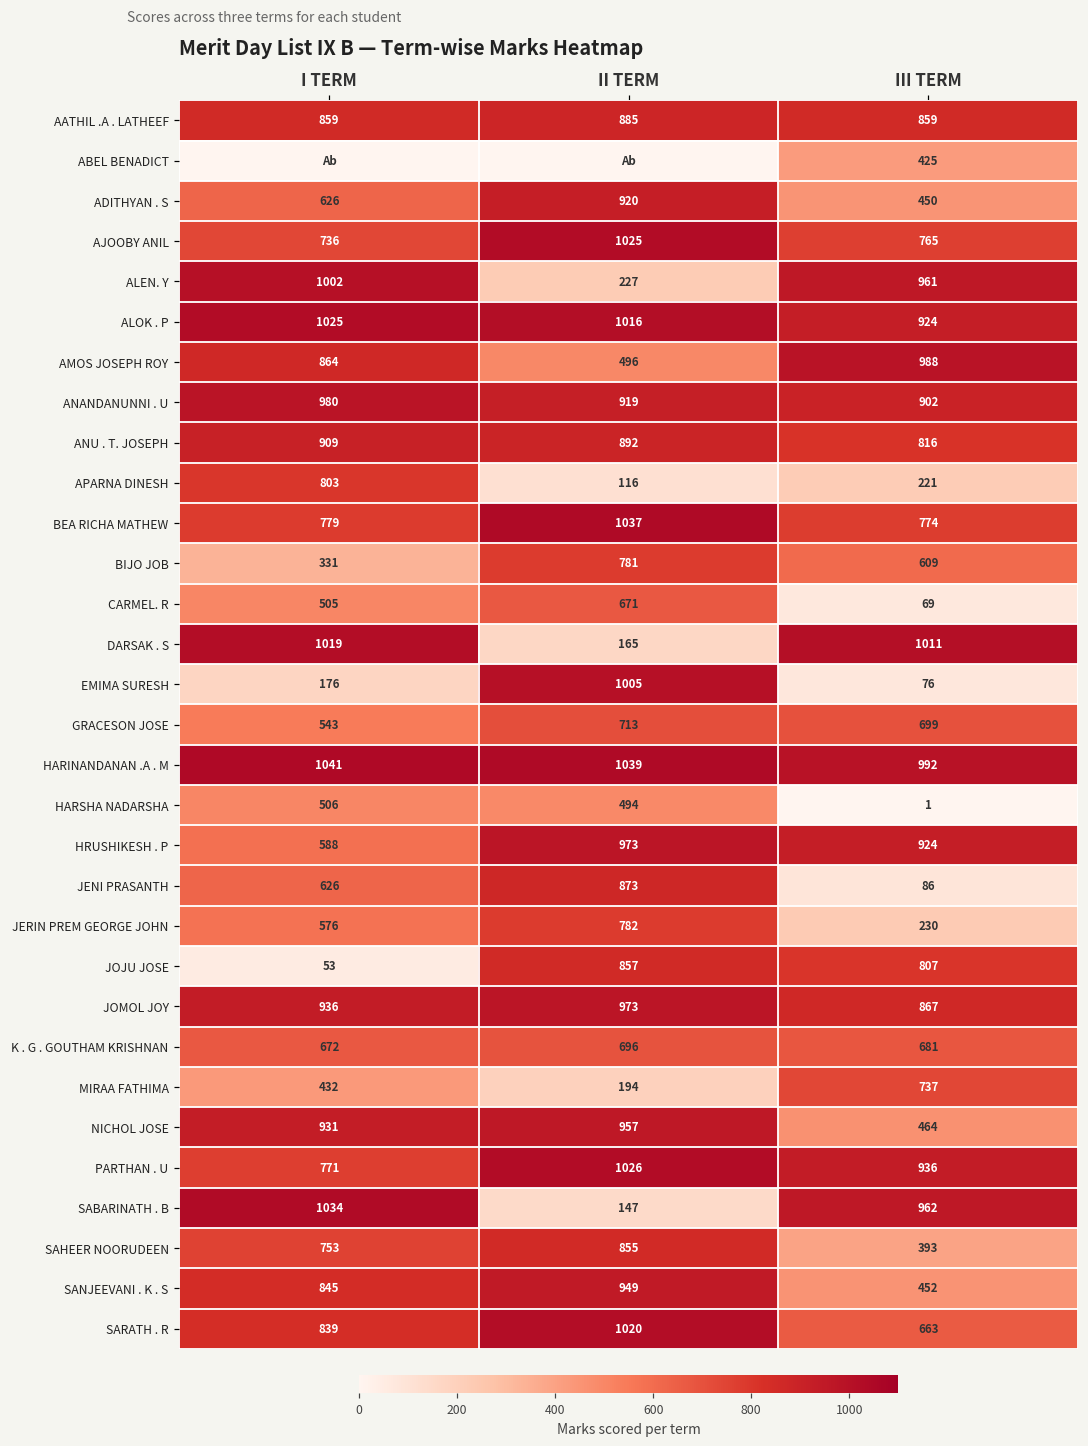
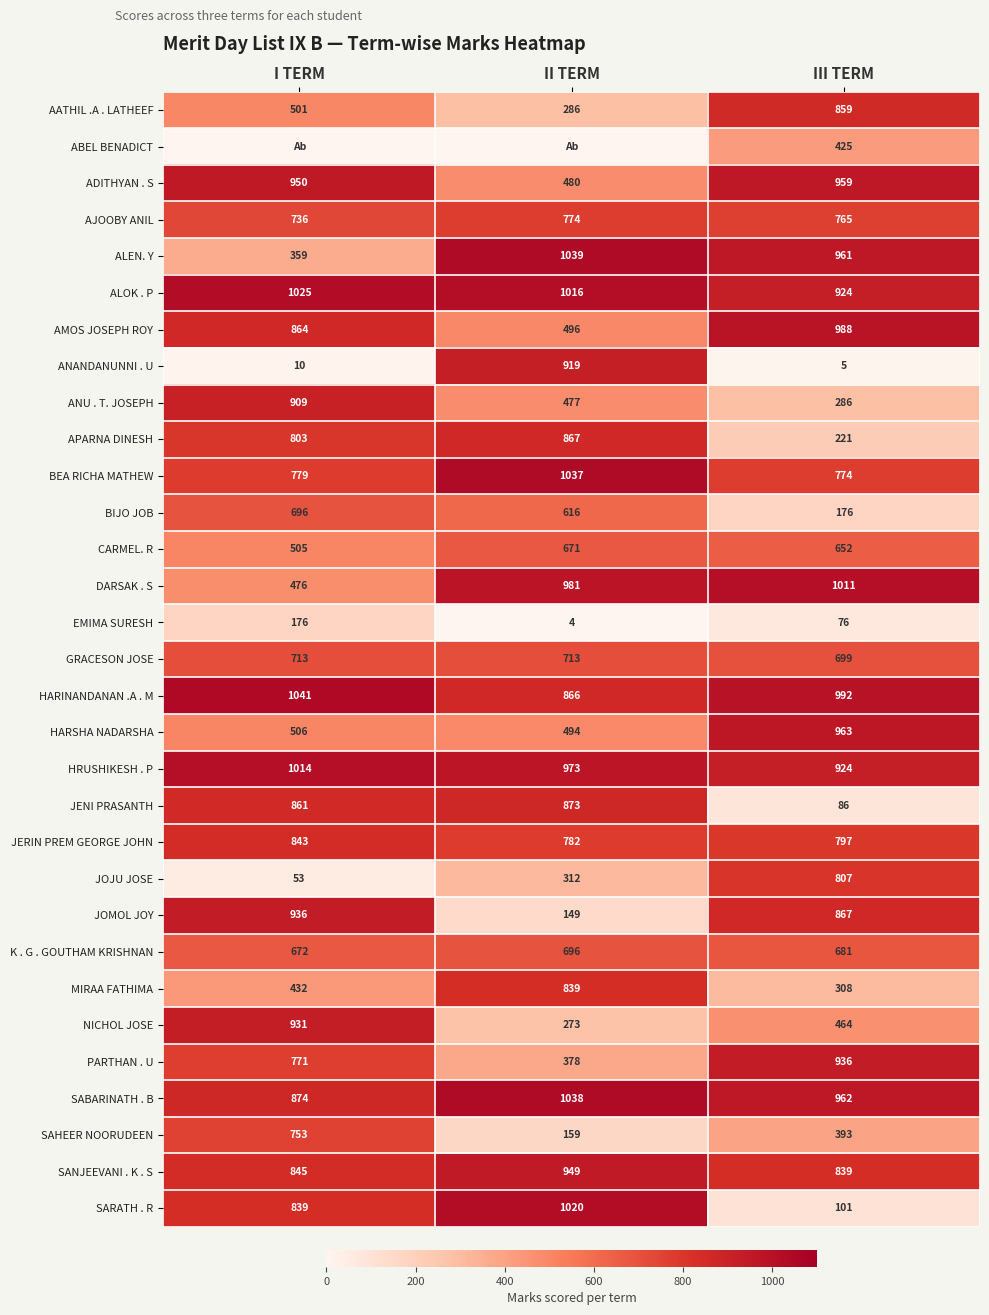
AATHIL .A . LATHEEF, I TERM: 859 -> 501
AATHIL .A . LATHEEF, II TERM: 885 -> 286
ADITHYAN . S, I TERM: 626 -> 950
ADITHYAN . S, II TERM: 920 -> 480
ADITHYAN . S, III TERM: 450 -> 959
AJOOBY ANIL, II TERM: 1025 -> 774
ALEN. Y, I TERM: 1002 -> 359
ALEN. Y, II TERM: 227 -> 1039
ANANDANUNNI . U, I TERM: 980 -> 10
ANANDANUNNI . U, III TERM: 902 -> 5
ANU . T. JOSEPH, II TERM: 892 -> 477
ANU . T. JOSEPH, III TERM: 816 -> 286
APARNA DINESH, II TERM: 116 -> 867
BIJO JOB, I TERM: 331 -> 696
BIJO JOB, II TERM: 781 -> 616
BIJO JOB, III TERM: 609 -> 176
CARMEL. R, III TERM: 69 -> 652
DARSAK . S, I TERM: 1019 -> 476
DARSAK . S, II TERM: 165 -> 981
EMIMA SURESH, II TERM: 1005 -> 4
GRACESON JOSE, I TERM: 543 -> 713
HARINANDANAN .A . M, II TERM: 1039 -> 866
HARSHA NADARSHA, III TERM: 1 -> 963
HRUSHIKESH . P, I TERM: 588 -> 1014
JENI PRASANTH, I TERM: 626 -> 861
JERIN PREM GEORGE JOHN, I TERM: 576 -> 843
JERIN PREM GEORGE JOHN, III TERM: 230 -> 797
JOJU JOSE, II TERM: 857 -> 312
JOMOL JOY, II TERM: 973 -> 149
MIRAA FATHIMA, II TERM: 194 -> 839
MIRAA FATHIMA, III TERM: 737 -> 308
NICHOL JOSE, II TERM: 957 -> 273
PARTHAN . U, II TERM: 1026 -> 378
SABARINATH . B, I TERM: 1034 -> 874
SABARINATH . B, II TERM: 147 -> 1038
SAHEER NOORUDEEN, II TERM: 855 -> 159
SANJEEVANI . K . S, III TERM: 452 -> 839
SARATH . R, III TERM: 663 -> 101
